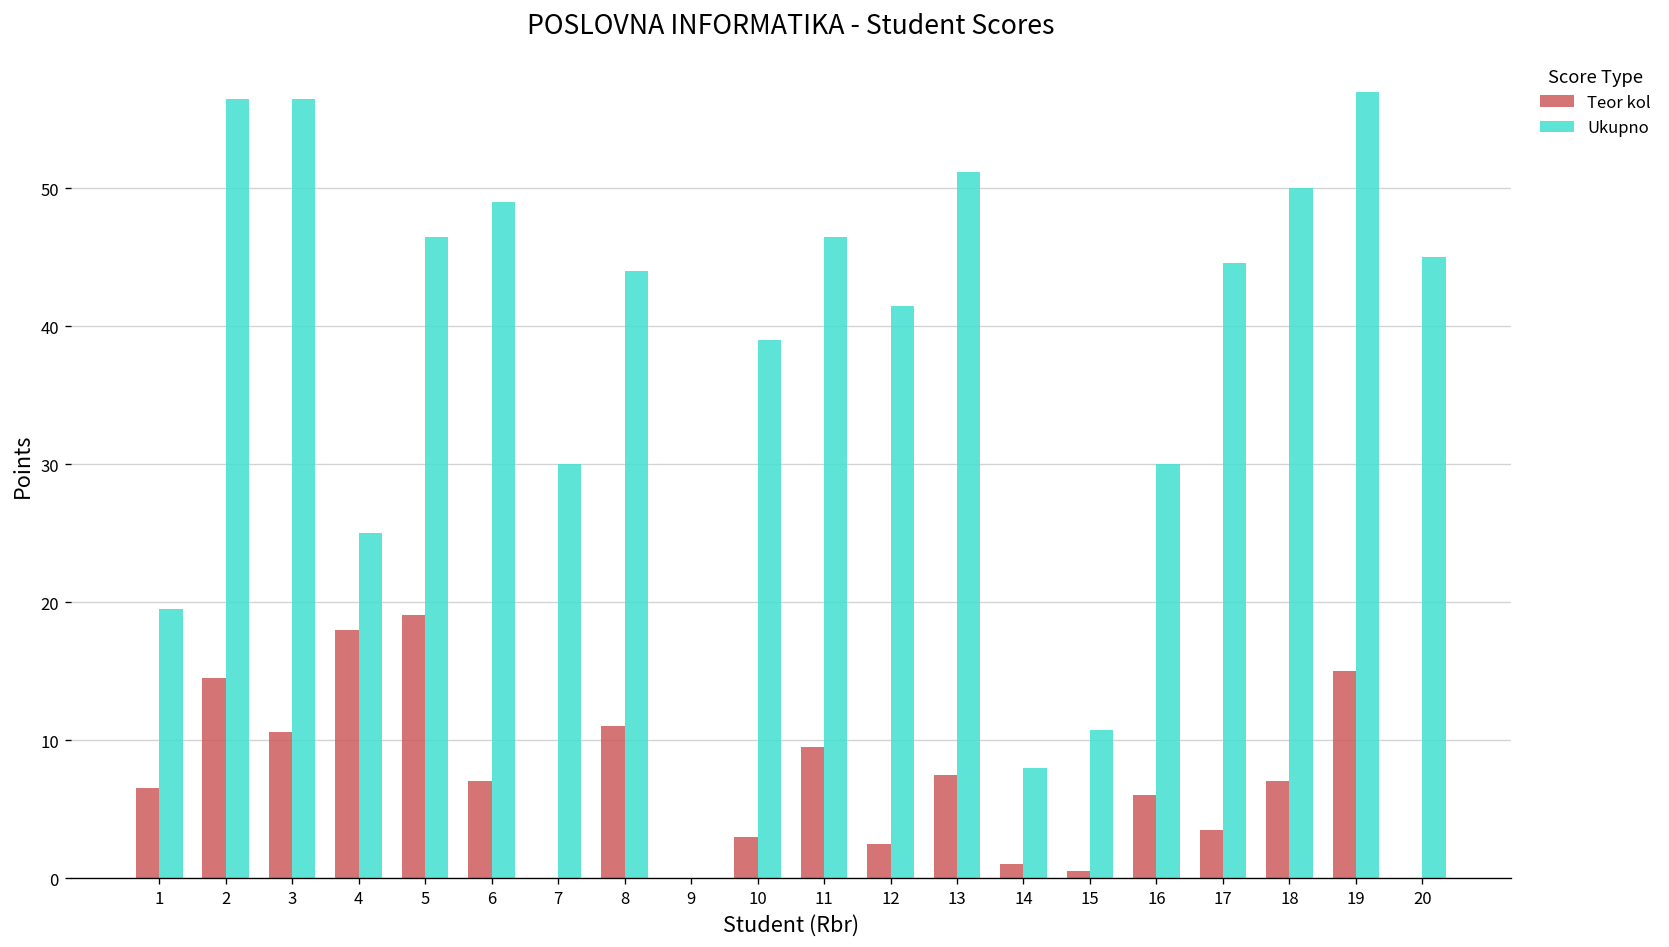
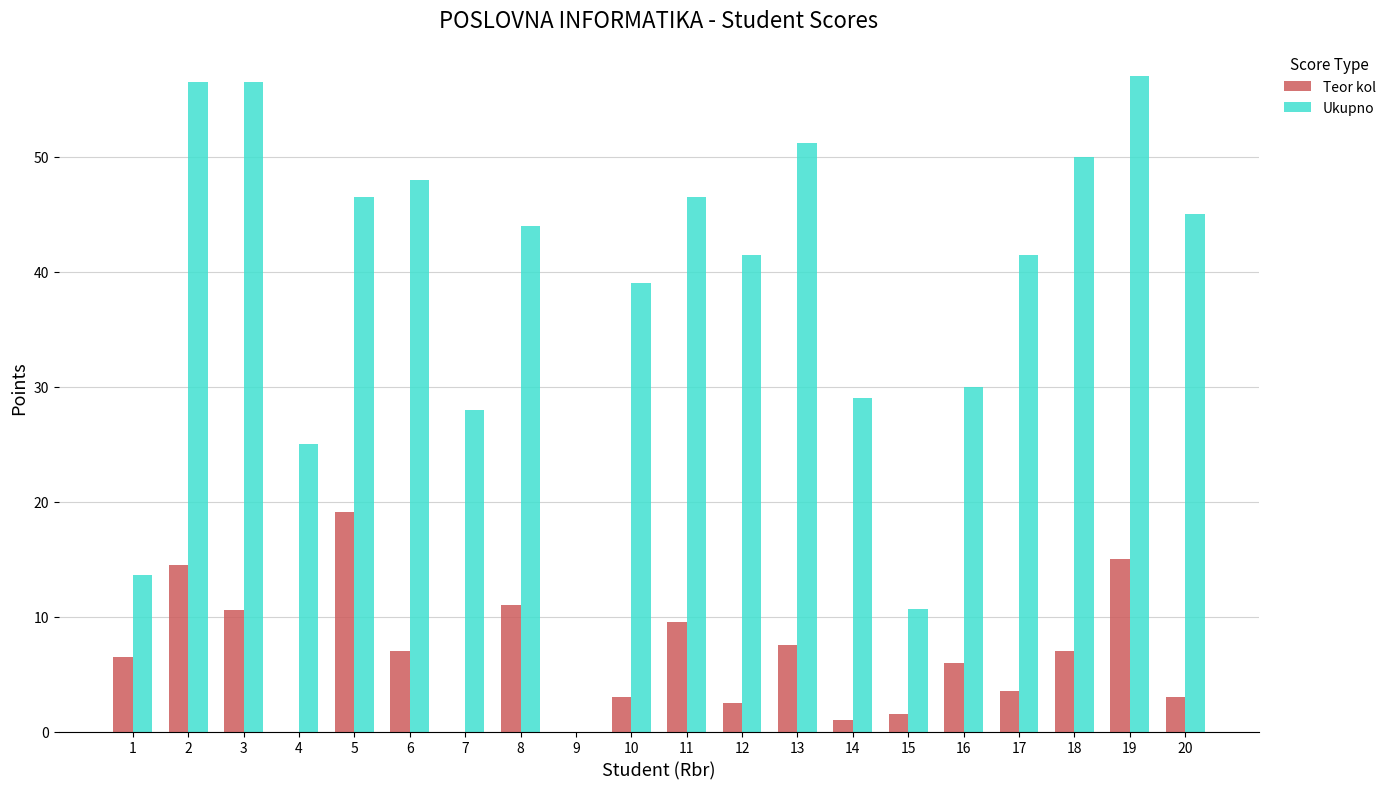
Ukupno, 1: 19.5 -> 13.6
Teor kol, 4: 18 -> 0
Ukupno, 6: 49 -> 48
Ukupno, 7: 30 -> 28
Ukupno, 14: 8 -> 29
Teor kol, 15: 0.5 -> 1.5
Ukupno, 17: 44.6 -> 41.5
Teor kol, 20: 0 -> 3
